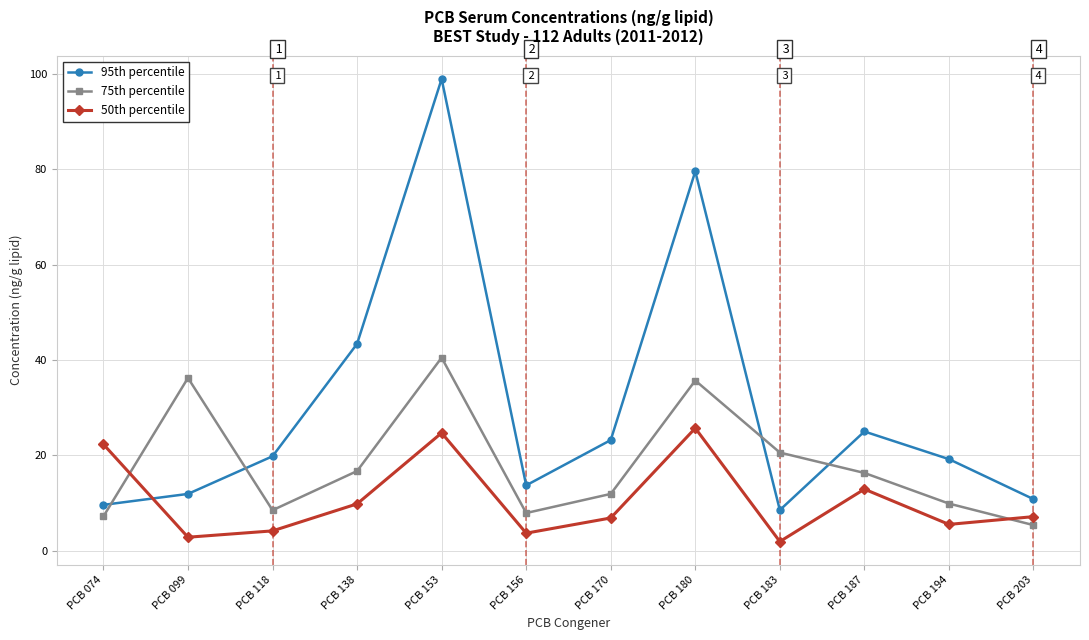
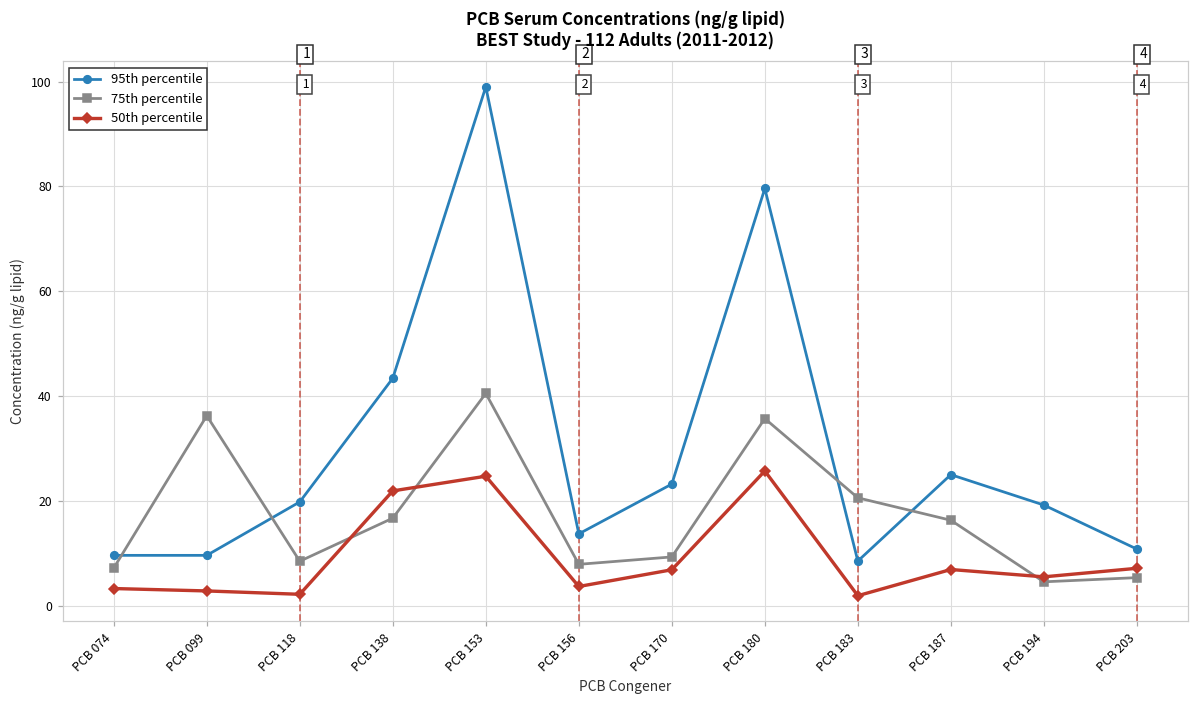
50th percentile, PCB 074: 22 -> 3
95th percentile, PCB 099: 12 -> 10
50th percentile, PCB 118: 4 -> 2
50th percentile, PCB 138: 10 -> 22
75th percentile, PCB 170: 12 -> 9
50th percentile, PCB 187: 13 -> 7
75th percentile, PCB 194: 10 -> 5
